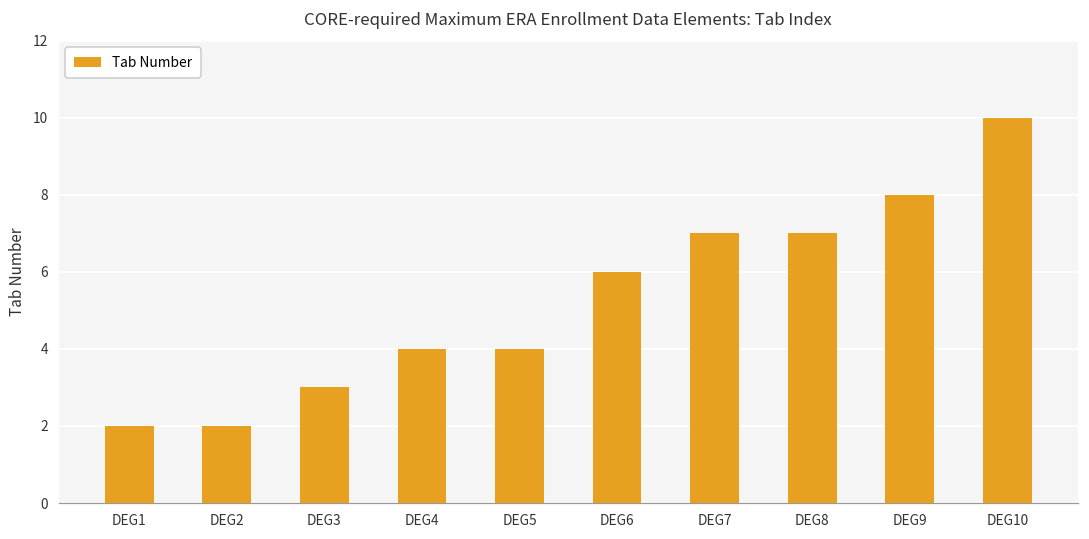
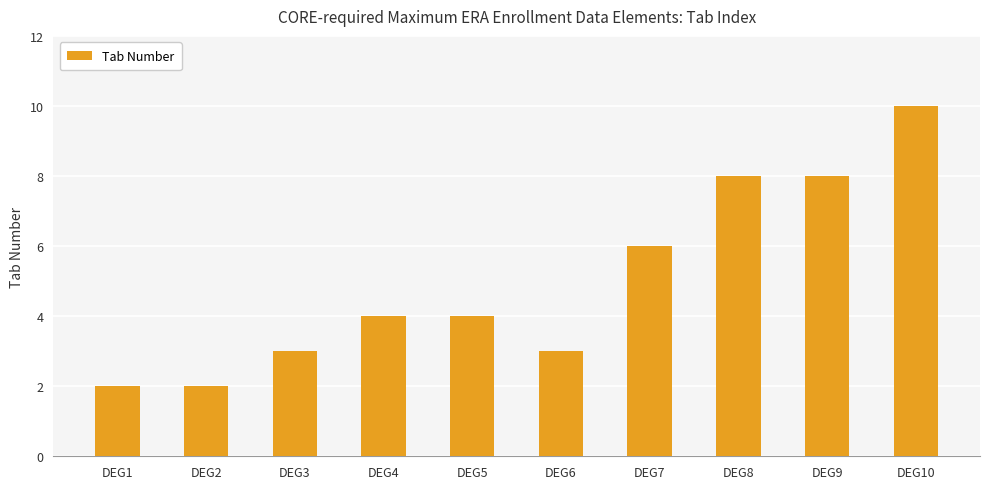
DEG6: 6 -> 3
DEG7: 7 -> 6
DEG8: 7 -> 8
